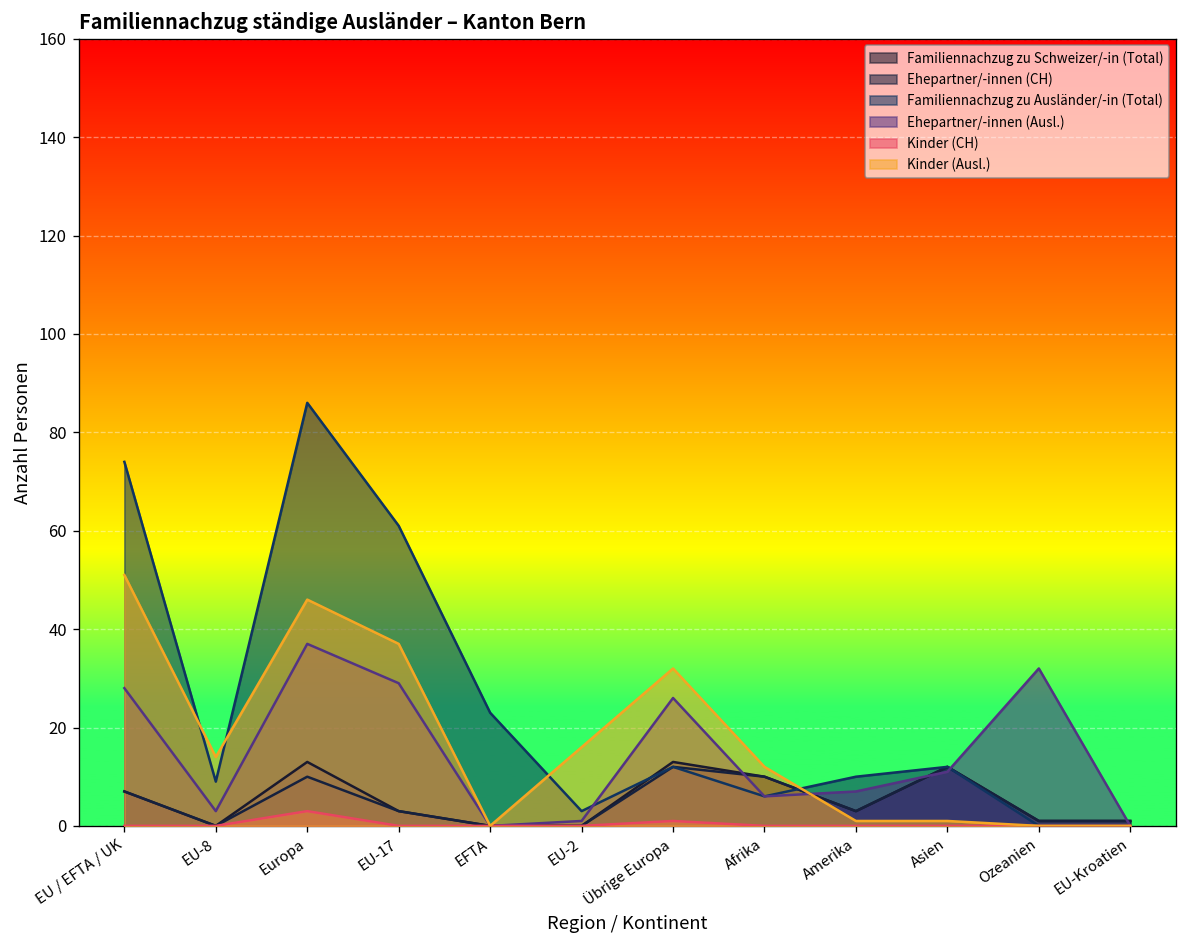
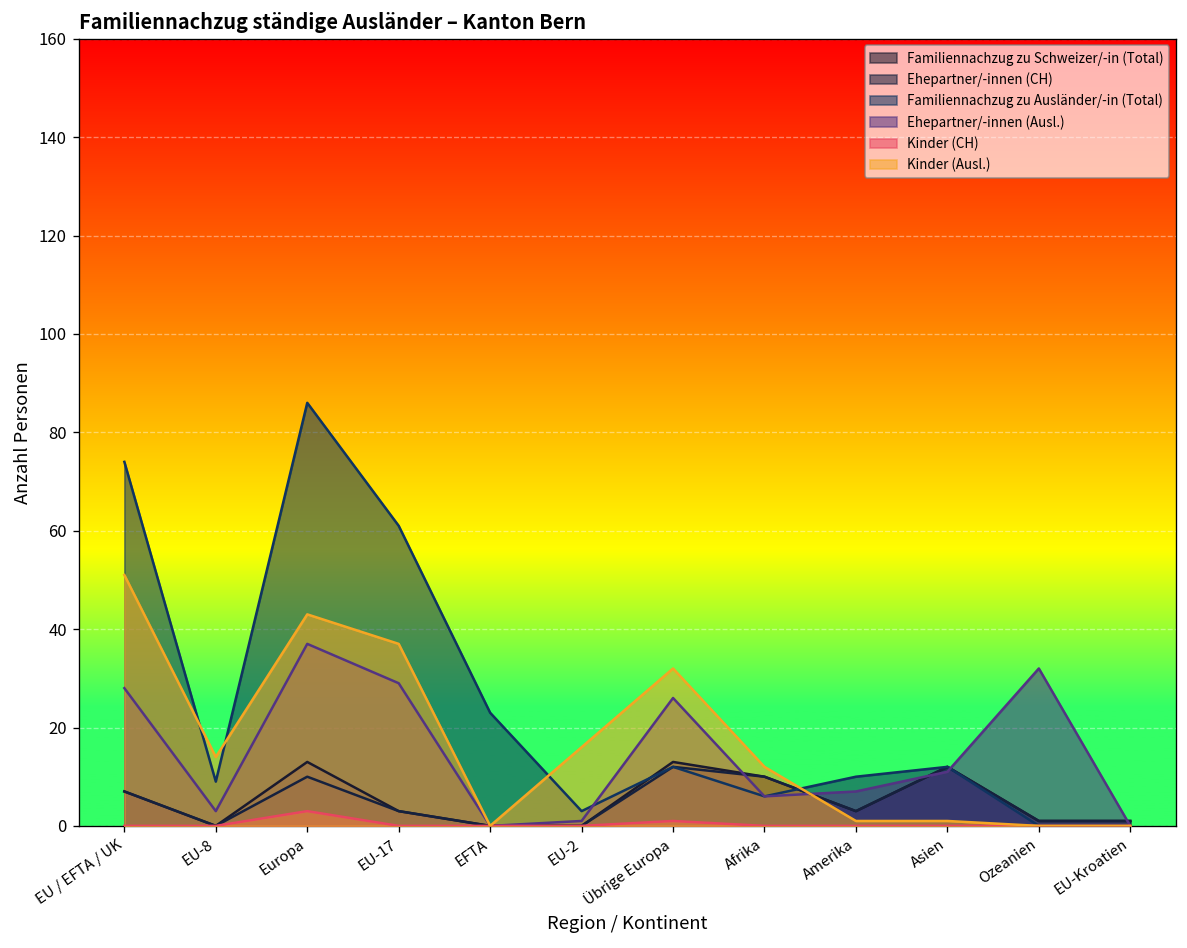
Kinder (Ausl.), Europa: 46 -> 43
